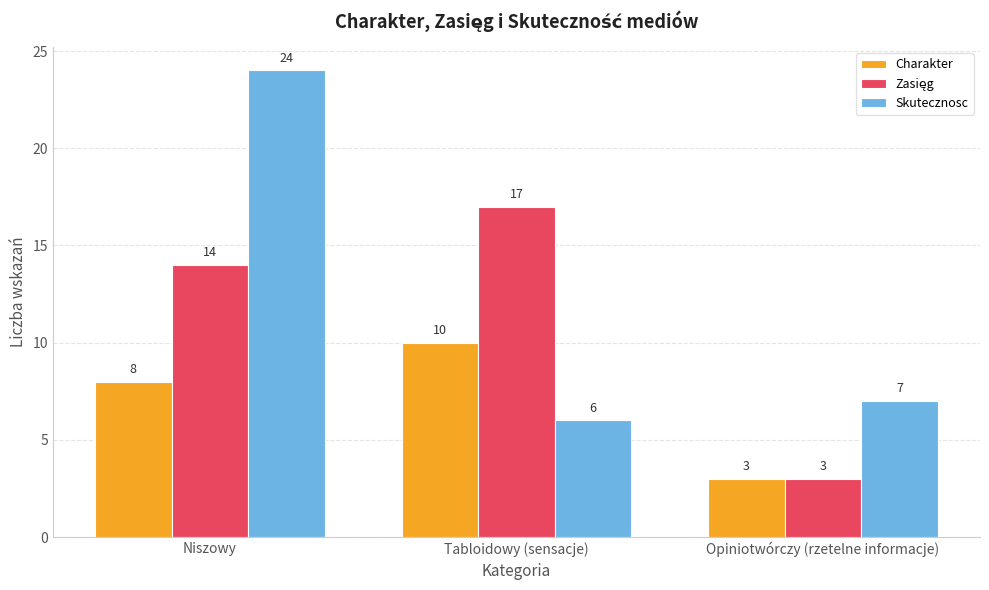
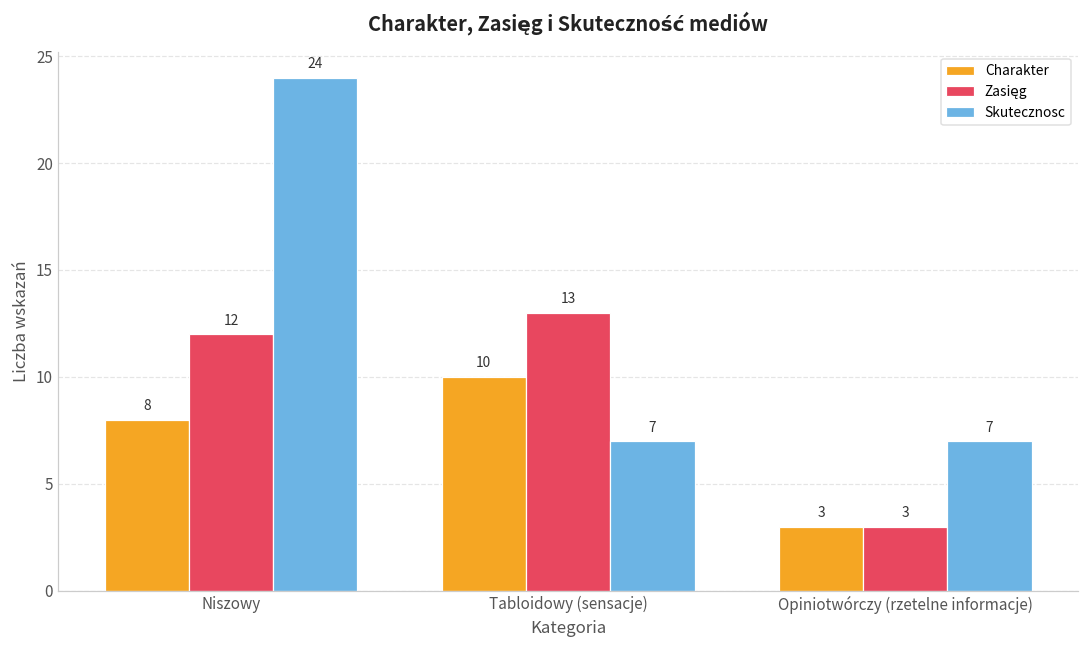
Zasięg, Niszowy: 14 -> 12
Zasięg, Tabloidowy (sensacje): 17 -> 13
Skutecznosc, Tabloidowy (sensacje): 6 -> 7
